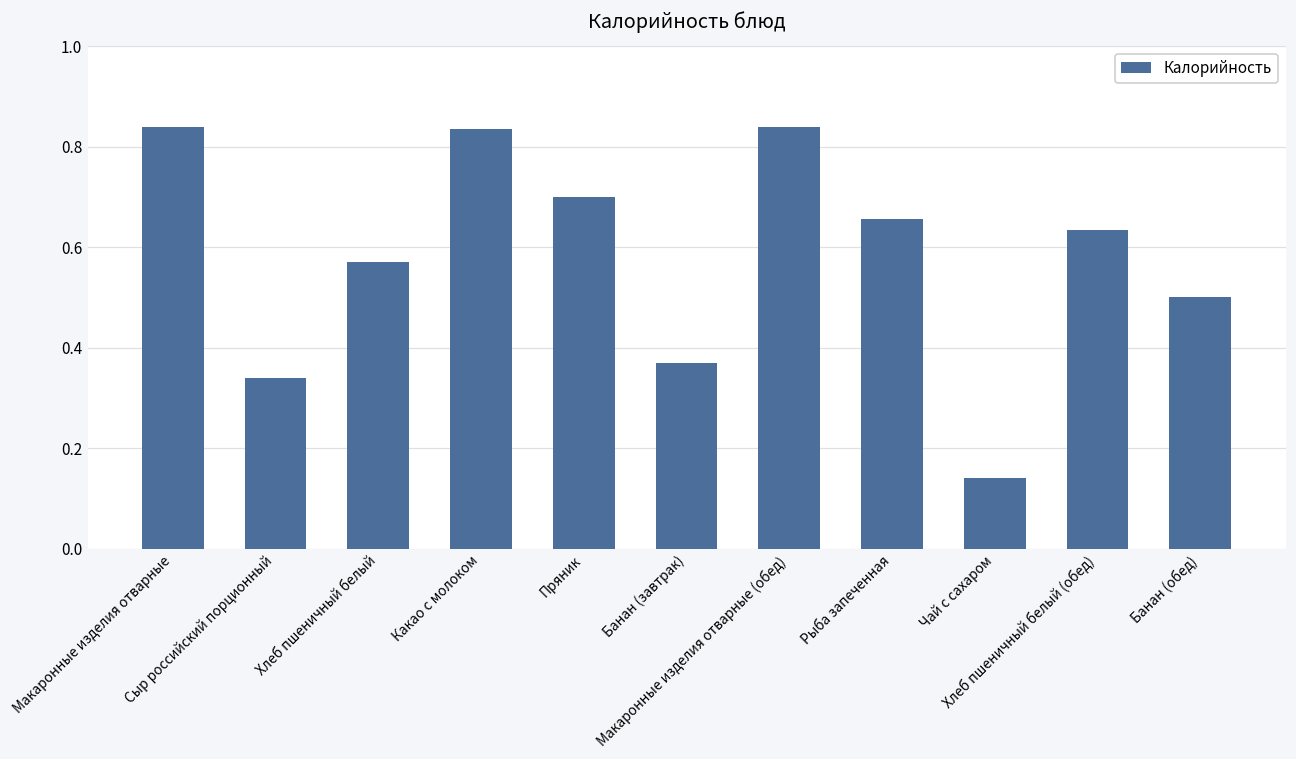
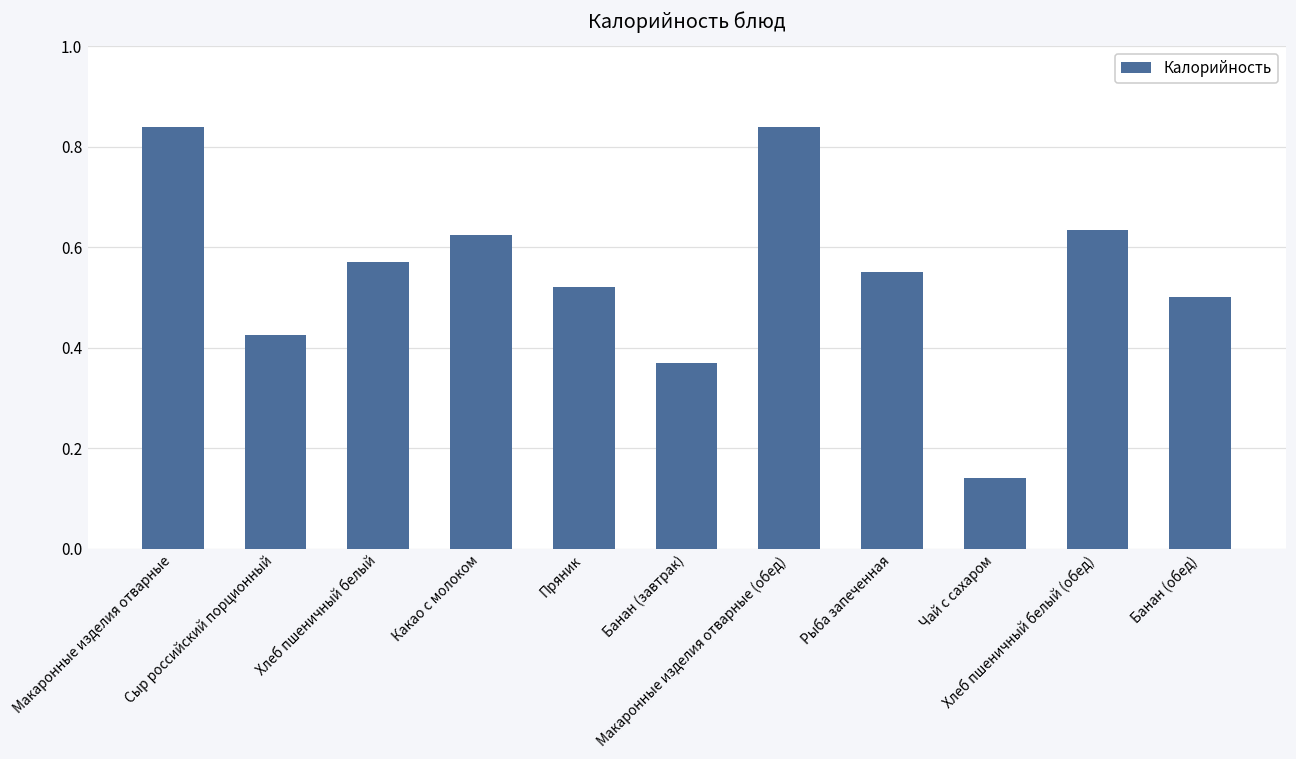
Сыр российский порционный: 0.34 -> 0.43
Какао с молоком: 0.84 -> 0.63
Пряник: 0.70 -> 0.52
Рыба запеченная: 0.66 -> 0.55
